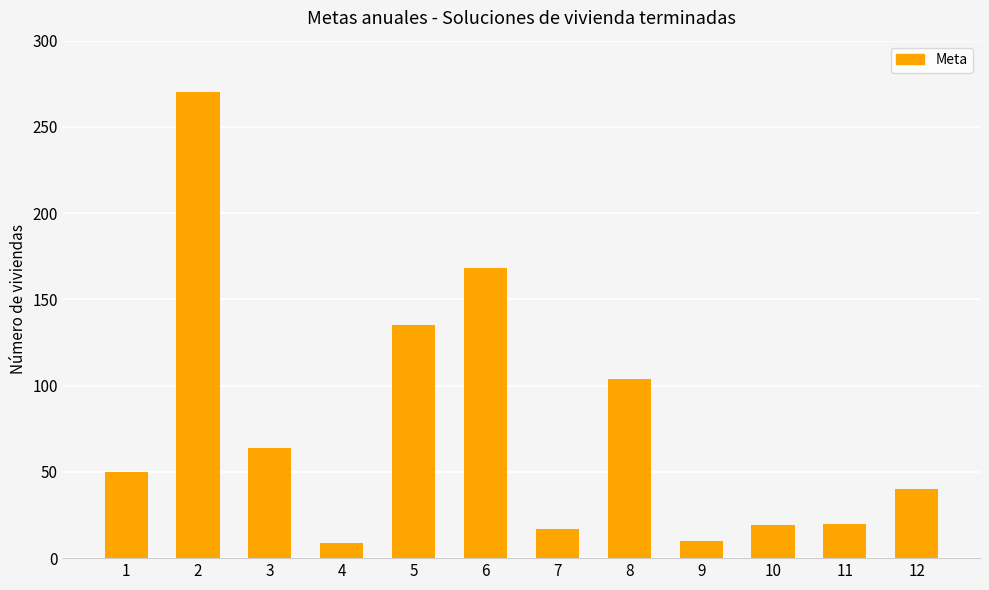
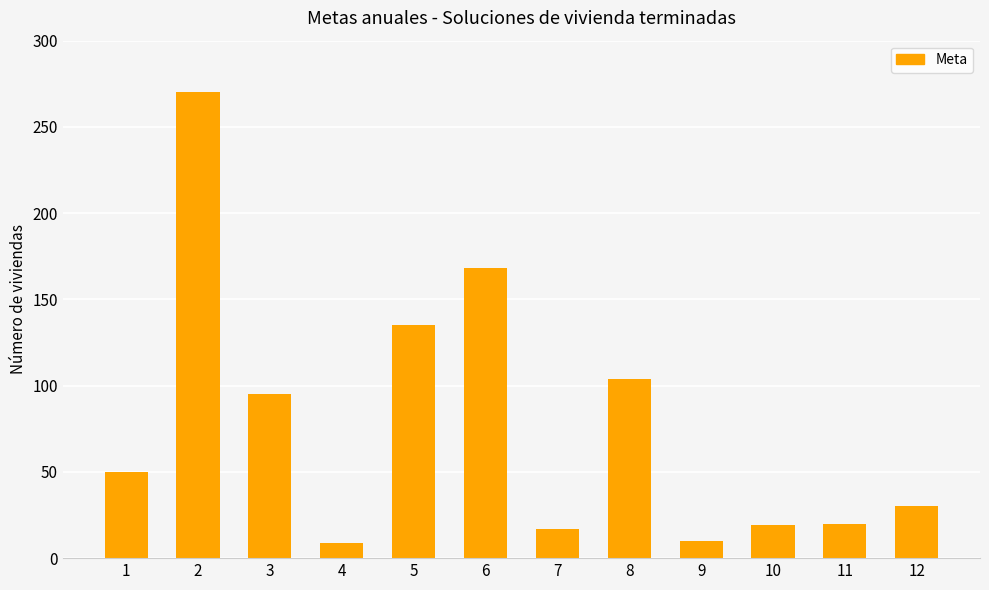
3: 64 -> 95
12: 40 -> 30
